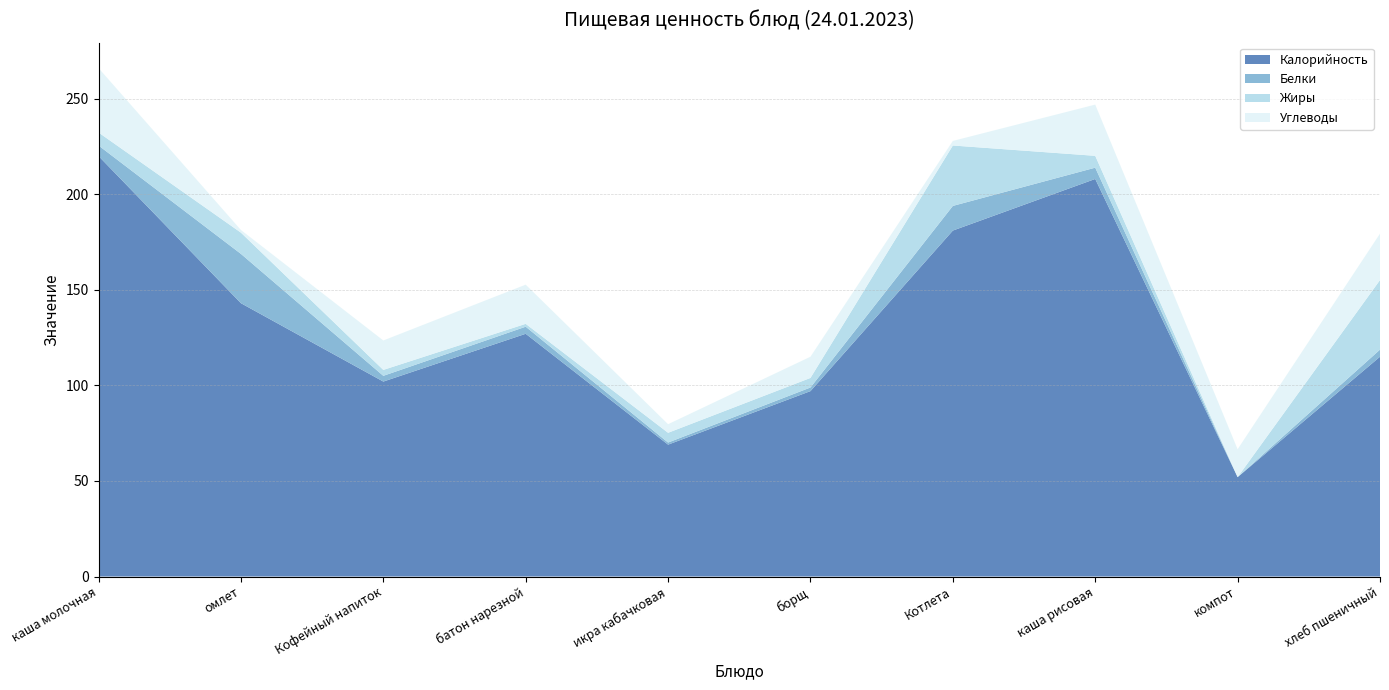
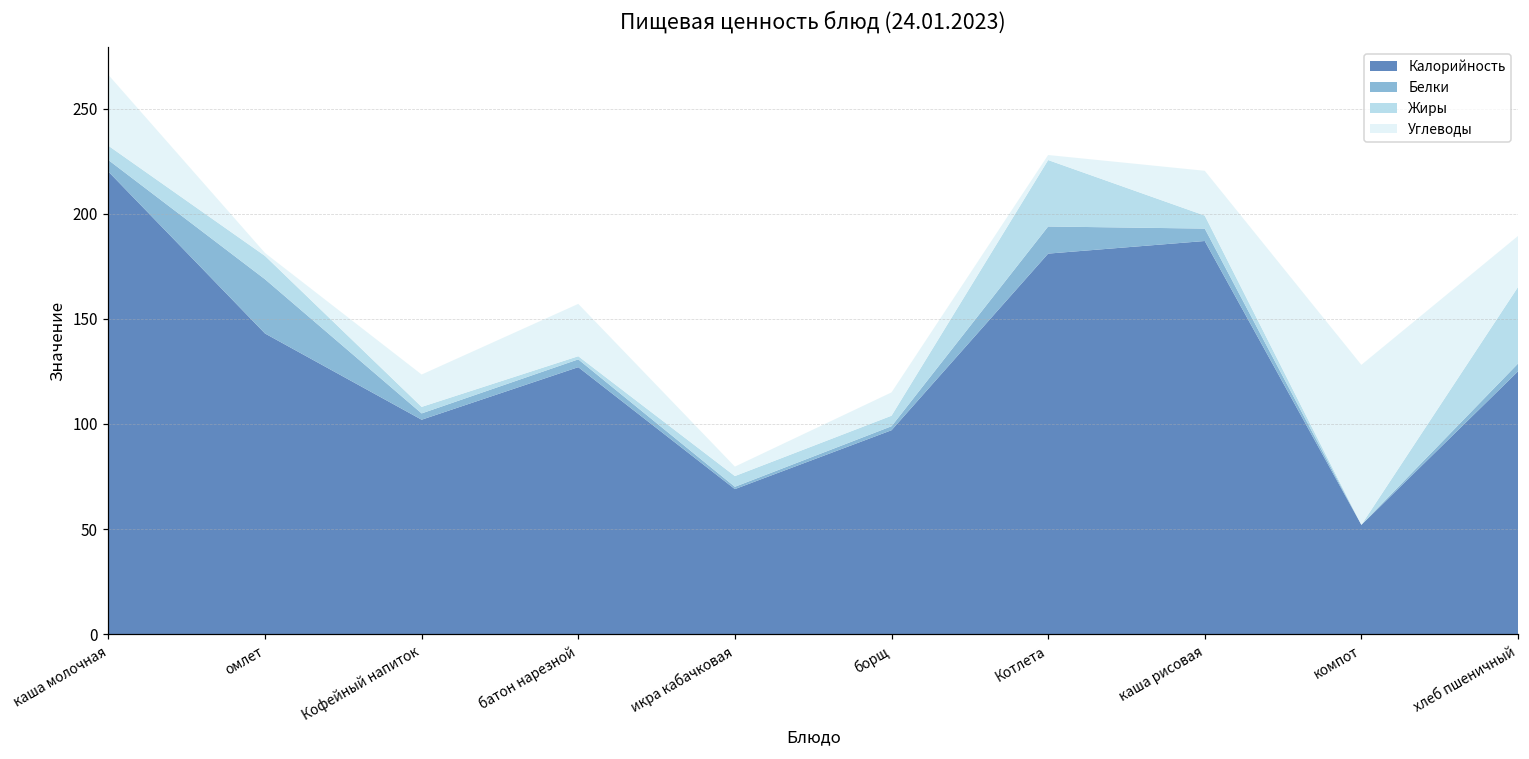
Углеводы, батон нарезной: 21 -> 25
Калорийность, каша рисовая: 208 -> 187
Углеводы, каша рисовая: 27 -> 21
Углеводы, компот: 15 -> 76
Калорийность, хлеб пшеничный: 115 -> 125
